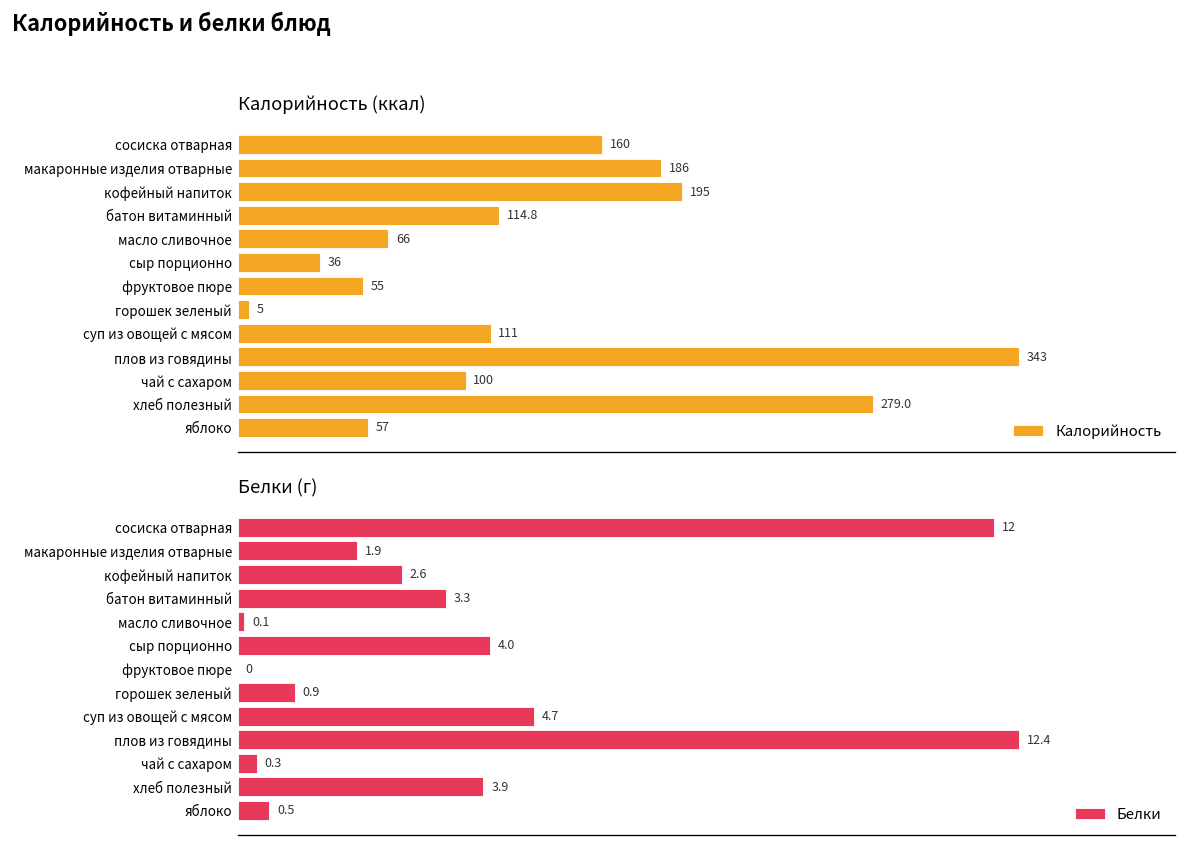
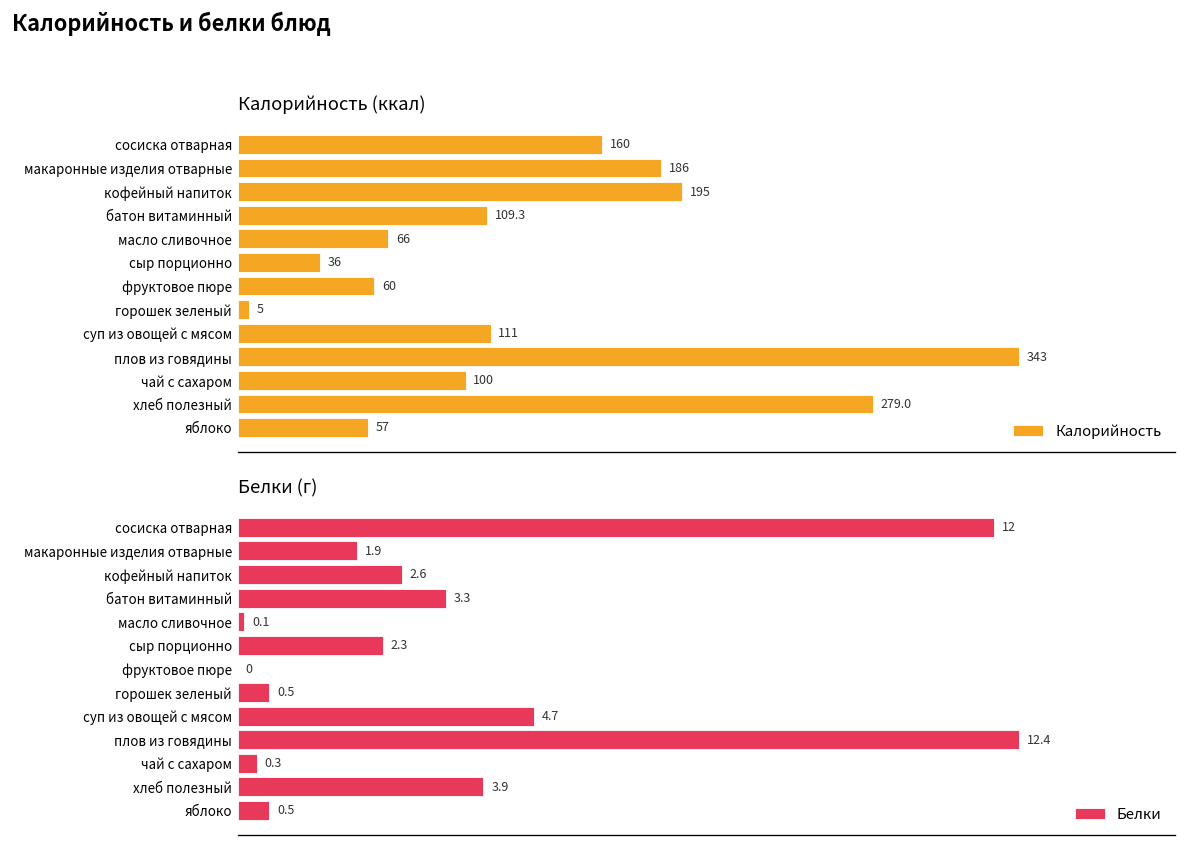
Калорийность (ккал), батон витаминный: 114.8 -> 109.3
Калорийность (ккал), фруктовое пюре: 55 -> 60
Белки (г), сыр порционно: 4.0 -> 2.3
Белки (г), горошек зеленый: 0.9 -> 0.5
